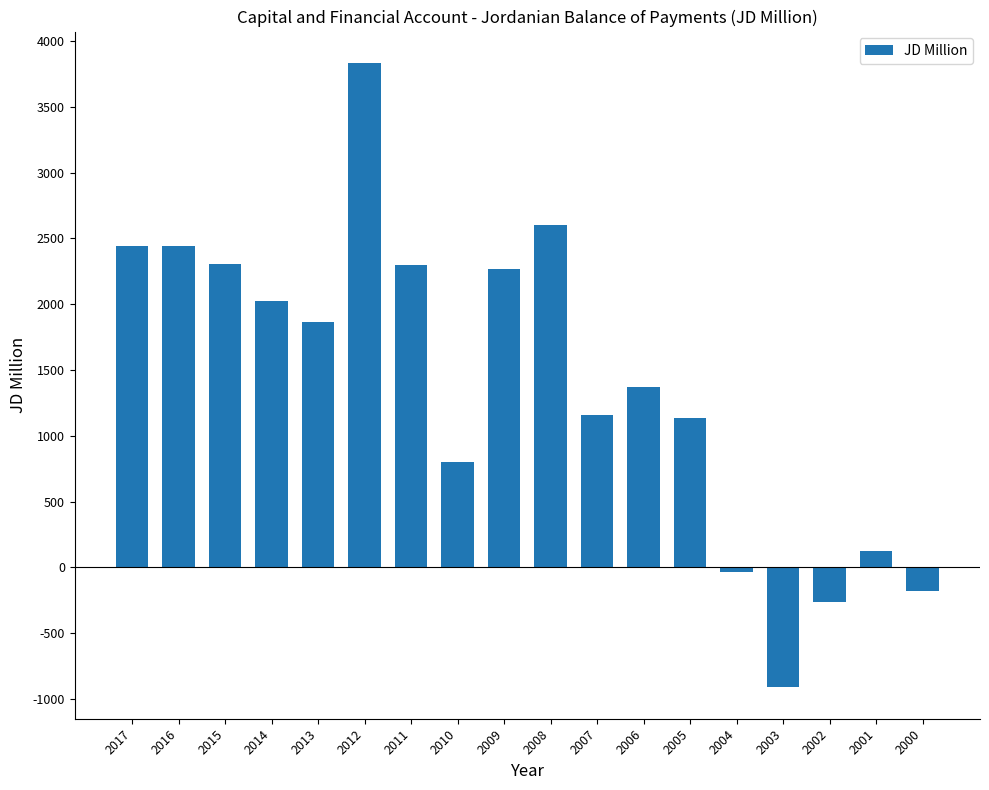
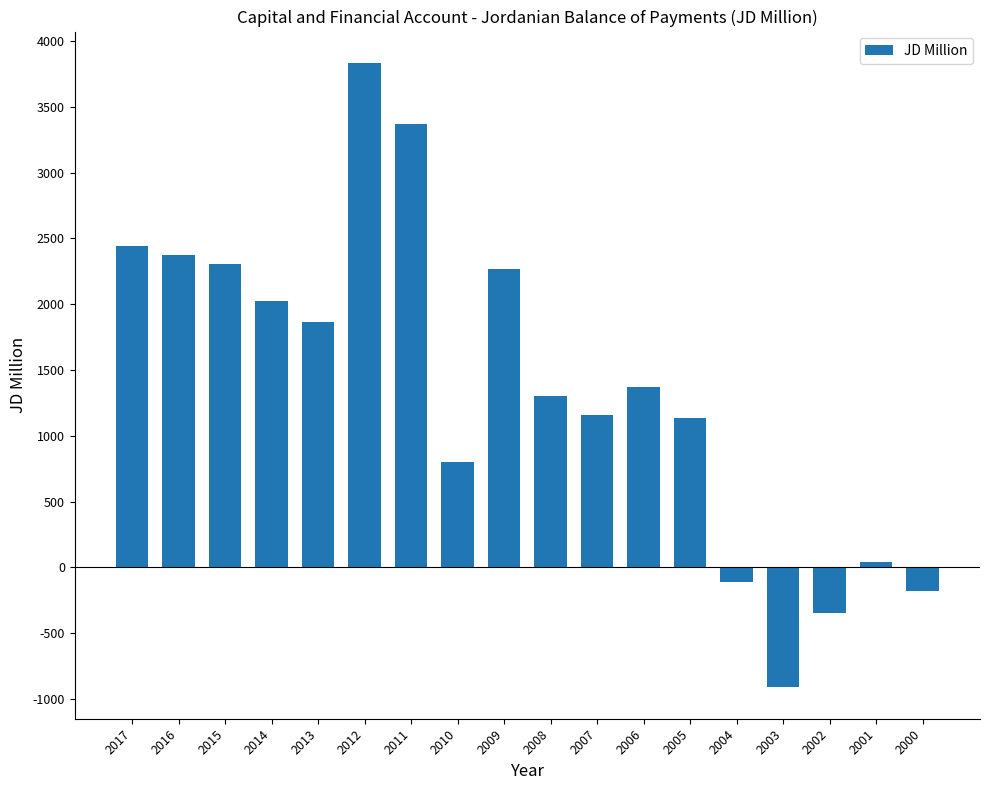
2016: 2440 -> 2380
2011: 2300 -> 3370
2008: 2600 -> 1300
2004: -40 -> -110
2002: -260 -> -340
2001: 130 -> 40
